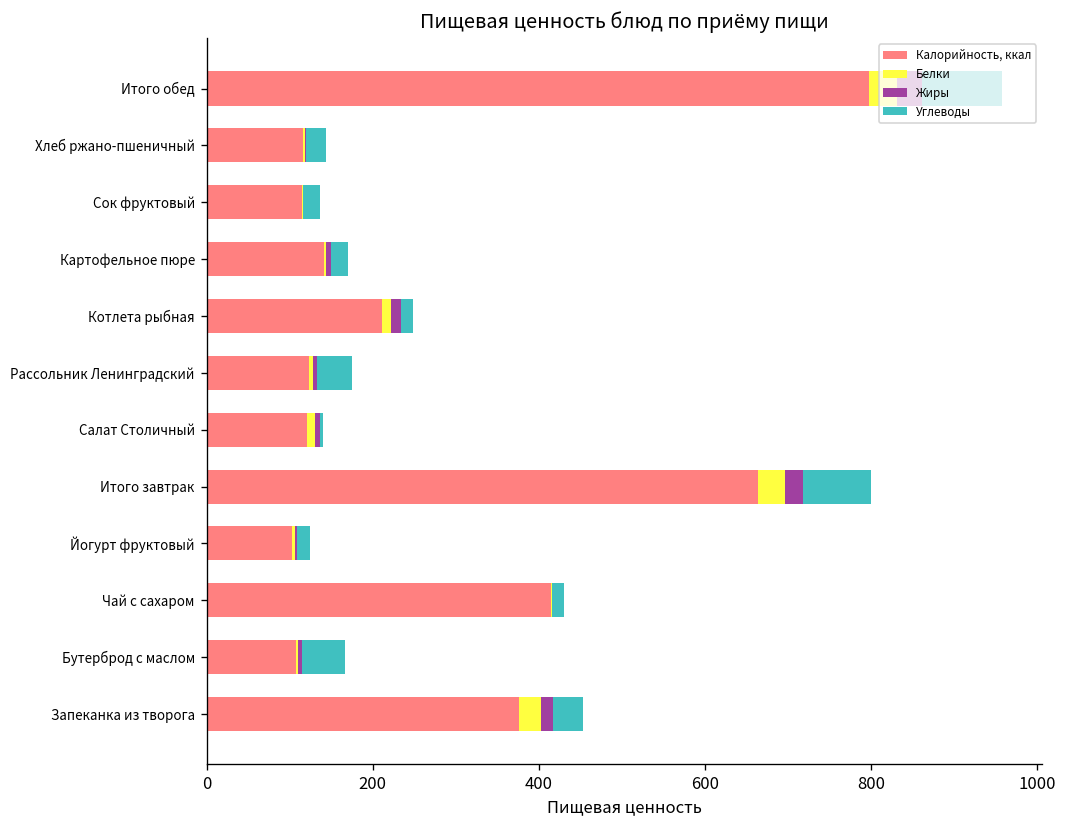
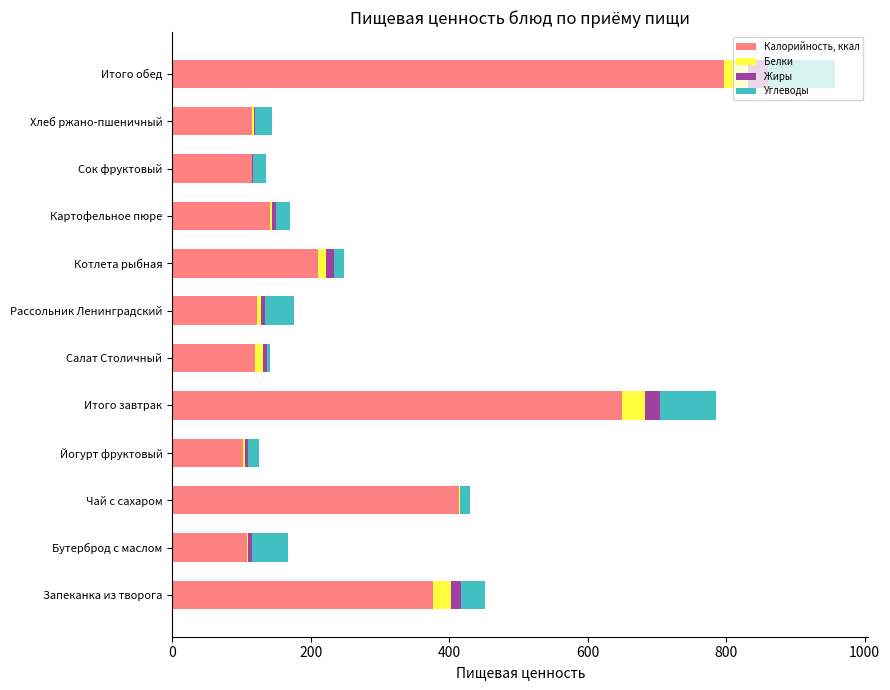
Калорийность, ккал, Итого завтрак: 660 -> 650
